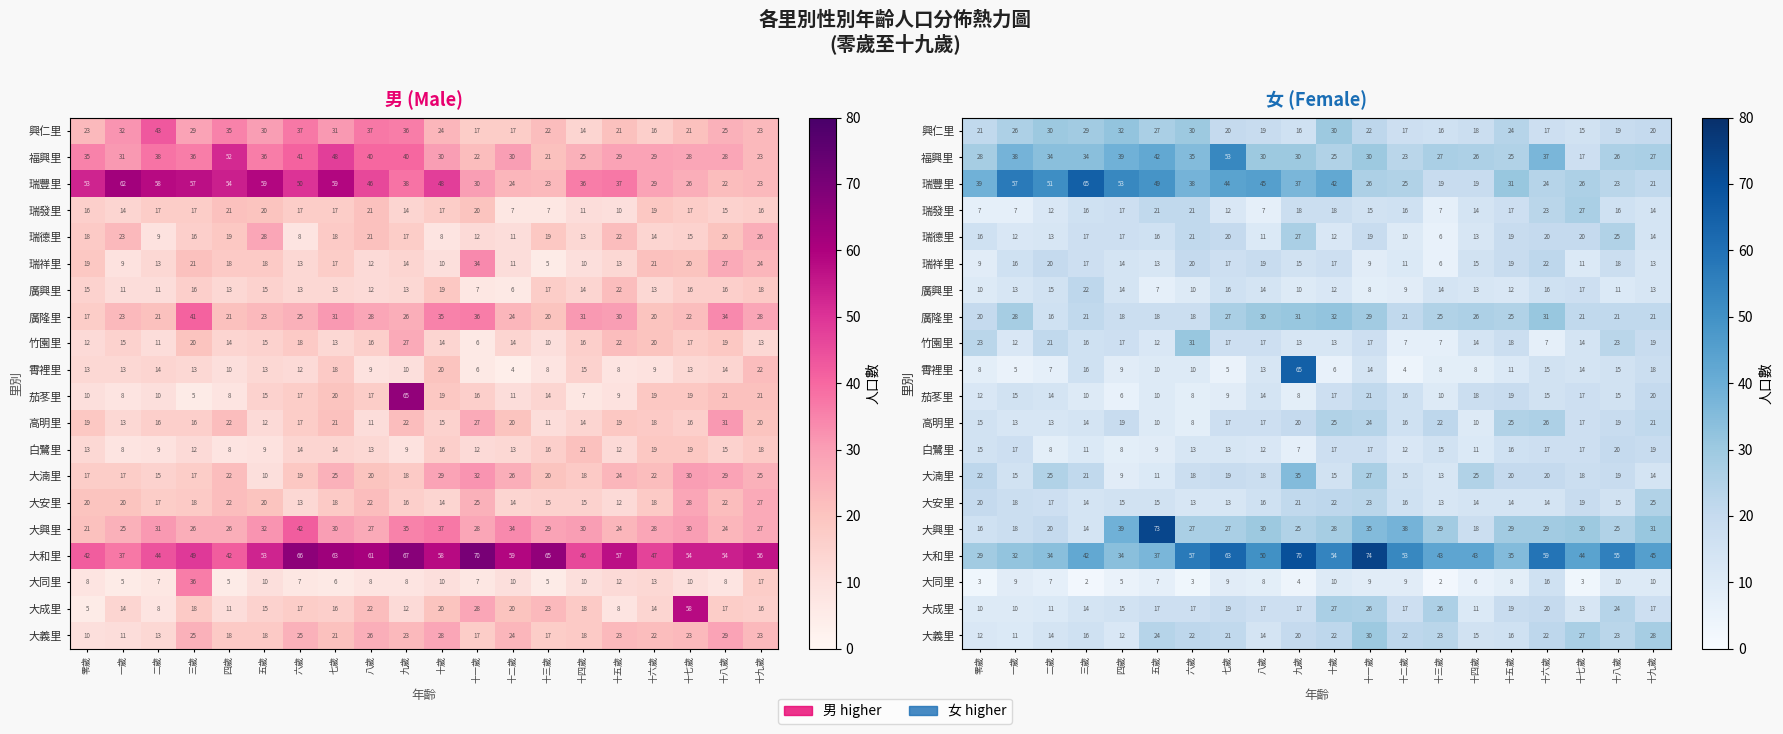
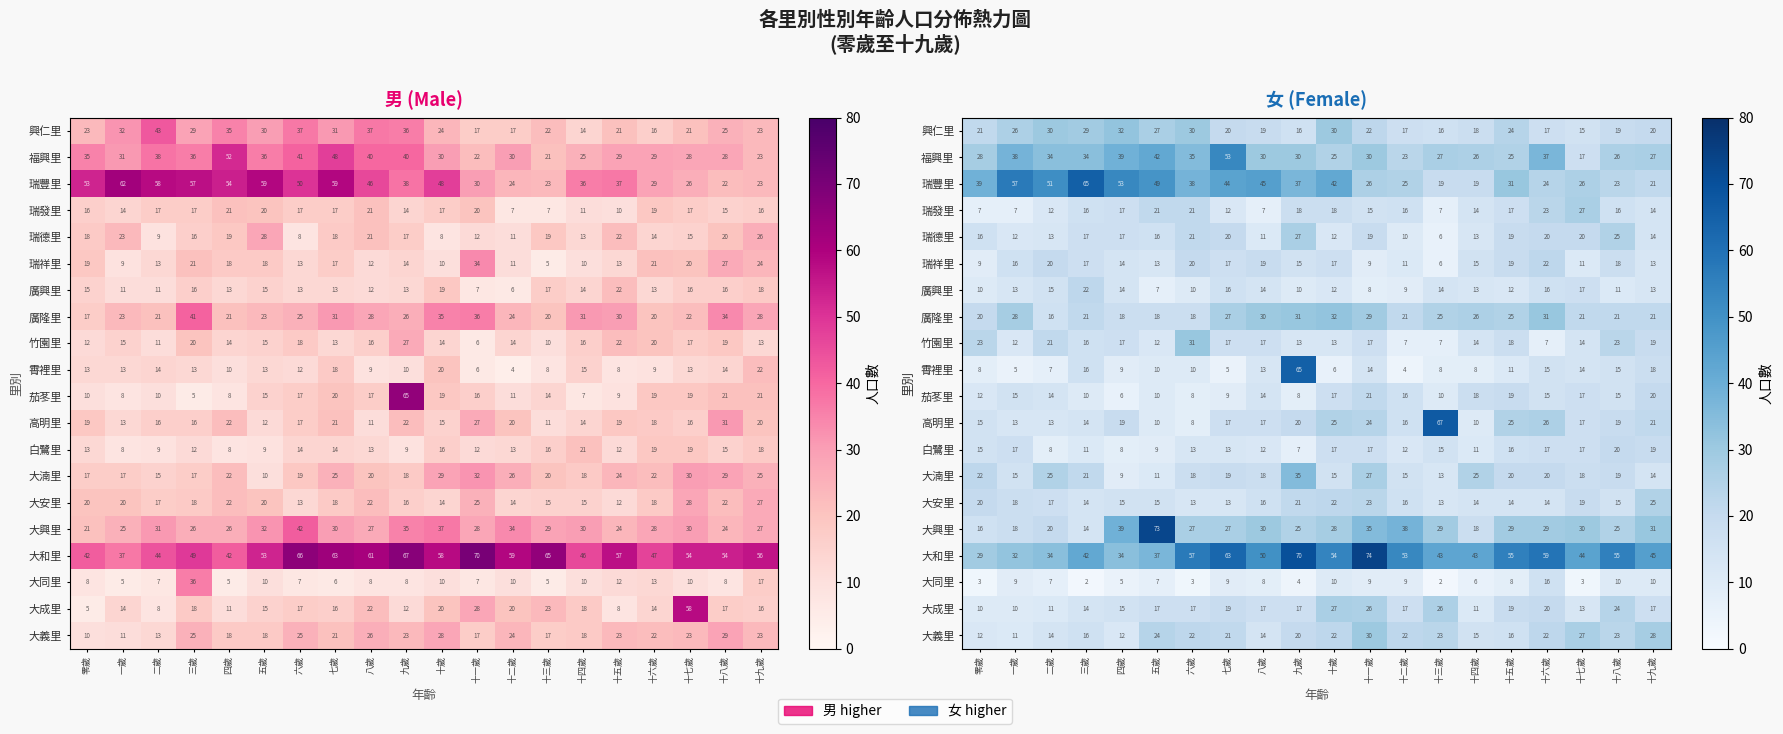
女 (Female), 高明里, 十三歲: 22 -> 67
女 (Female), 大和里, 十五歲: 35 -> 55
